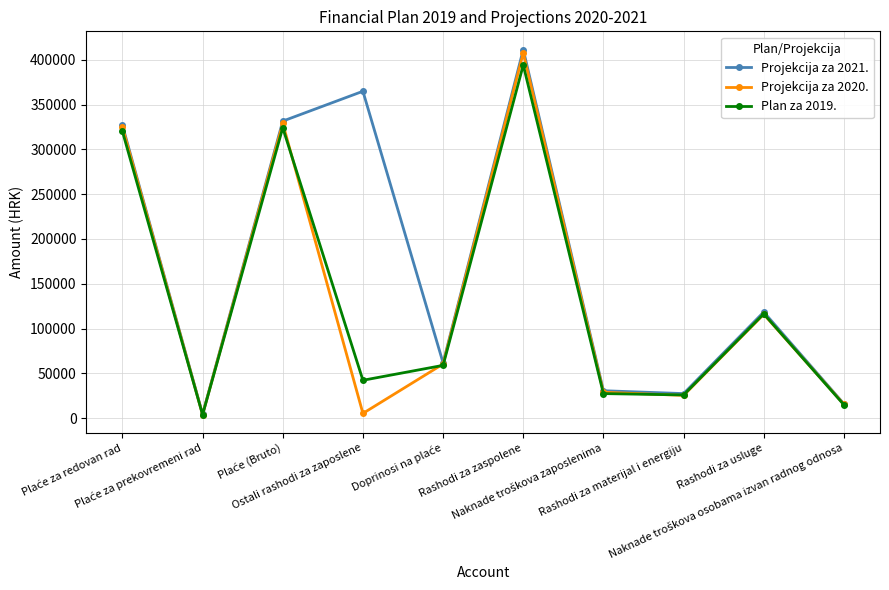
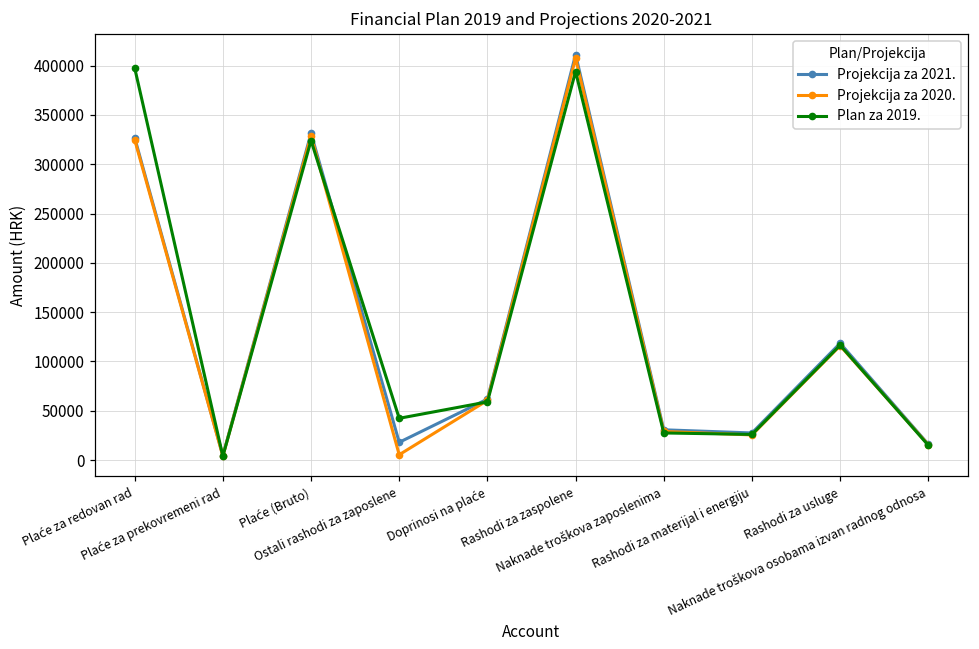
Plan za 2019., Plaće za redovan rad: 320000 -> 400000
Projekcija za 2021., Ostali rashodi za zaposlene: 360000 -> 20000
